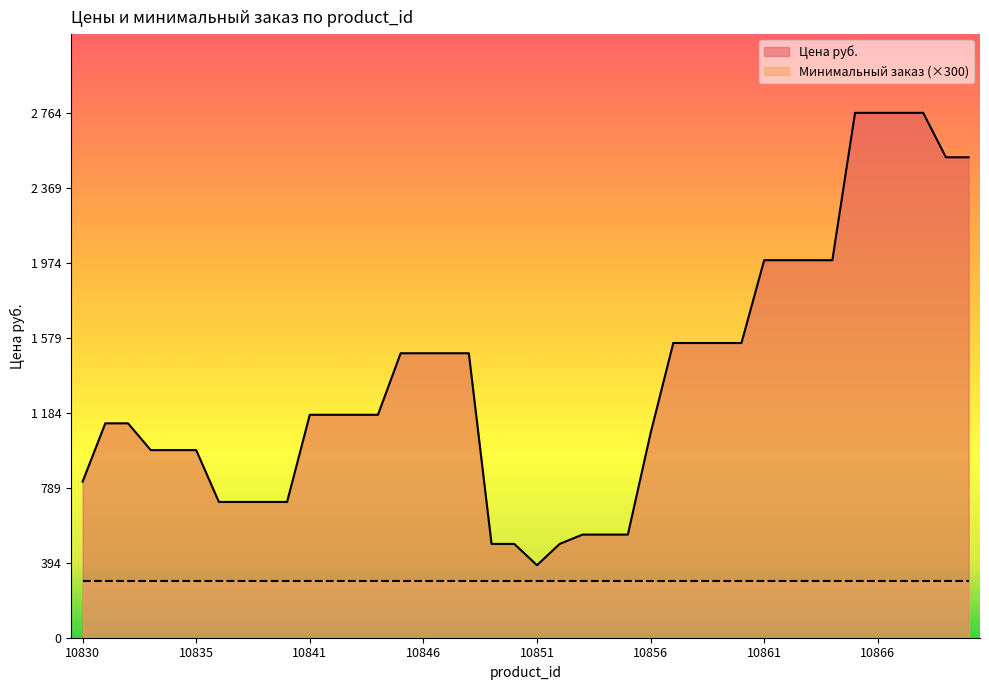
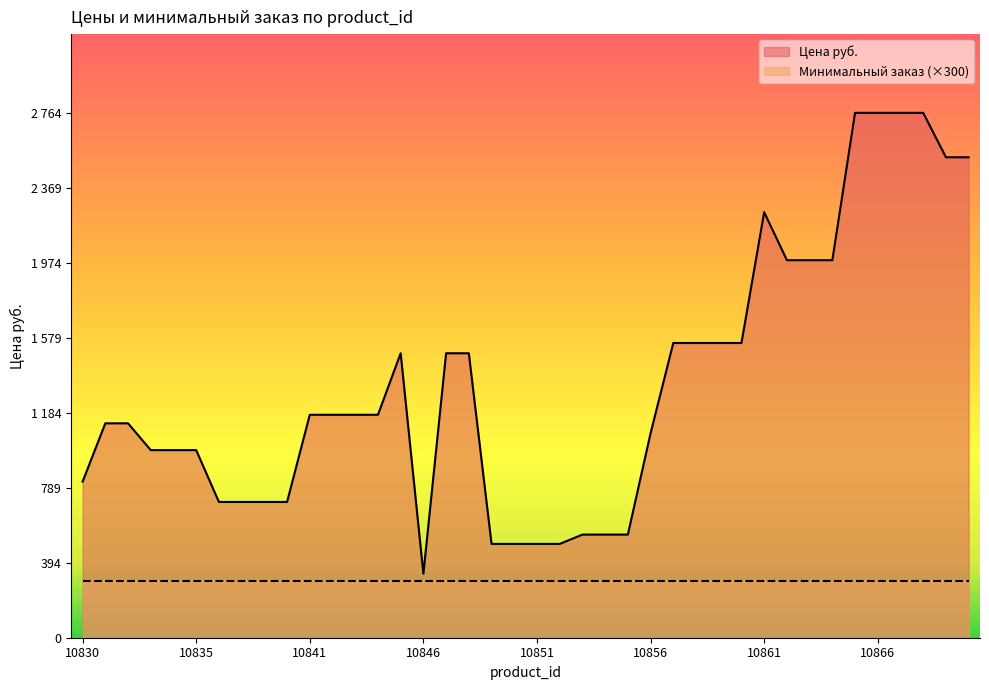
Цена руб., 10846: 1500 -> 340
Цена руб., 10851: 380 -> 490
Цена руб., 10861: 1990 -> 2240
